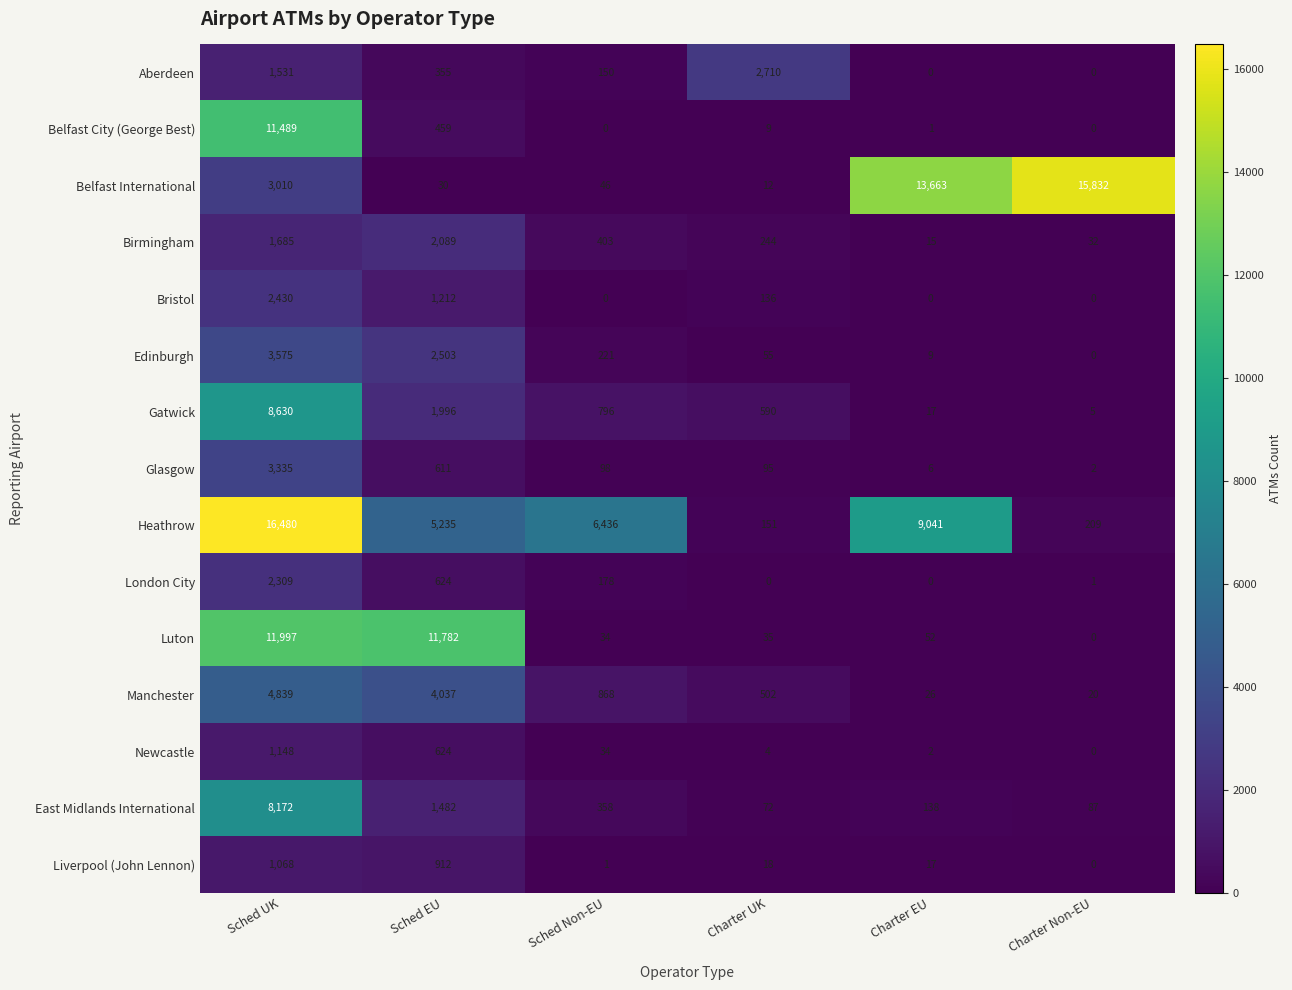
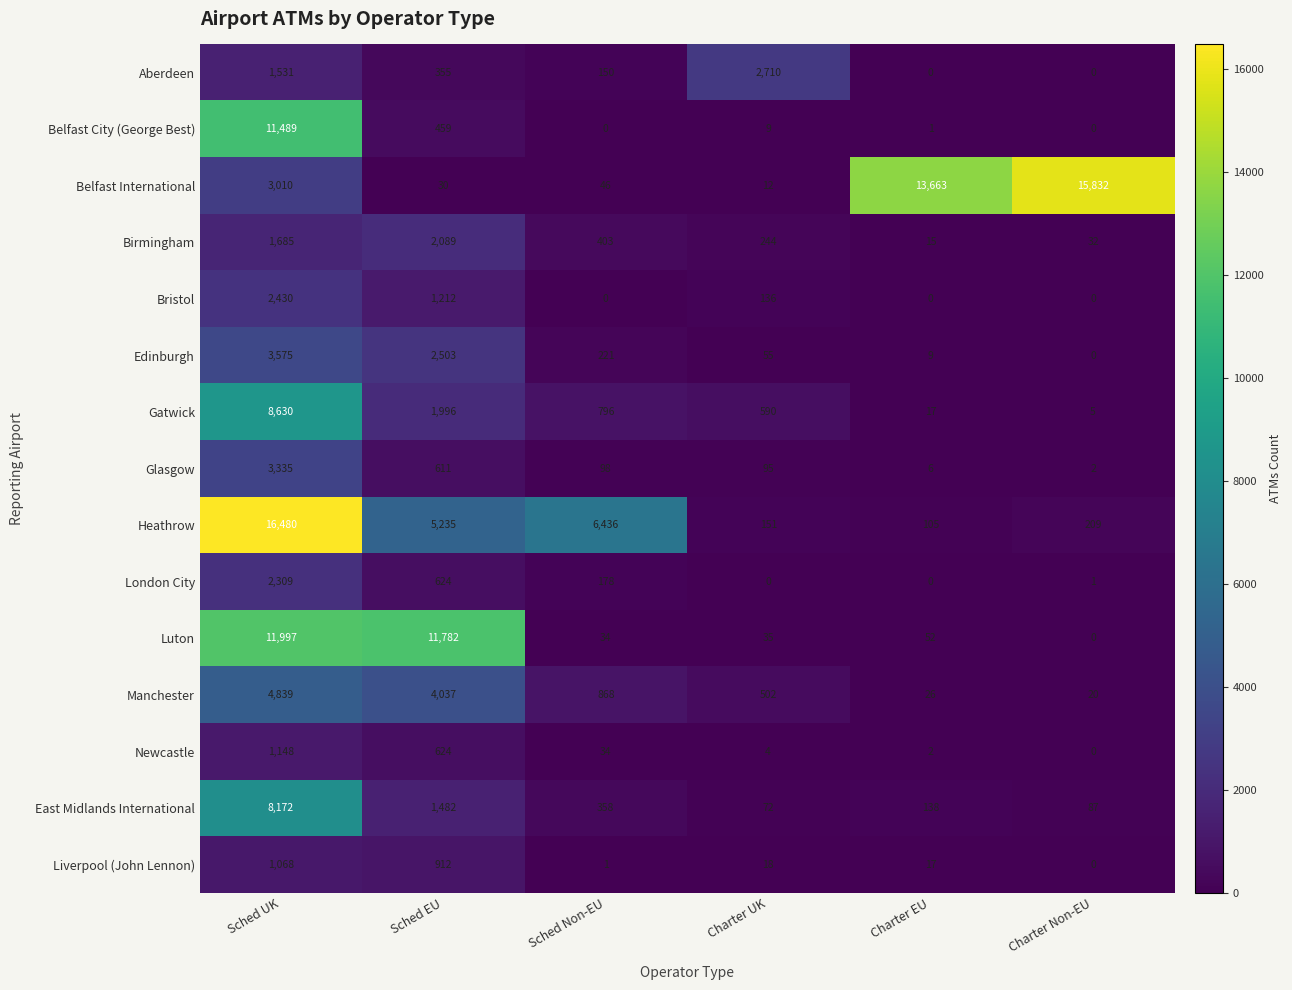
Heathrow, Charter EU: 9,041 -> 105
